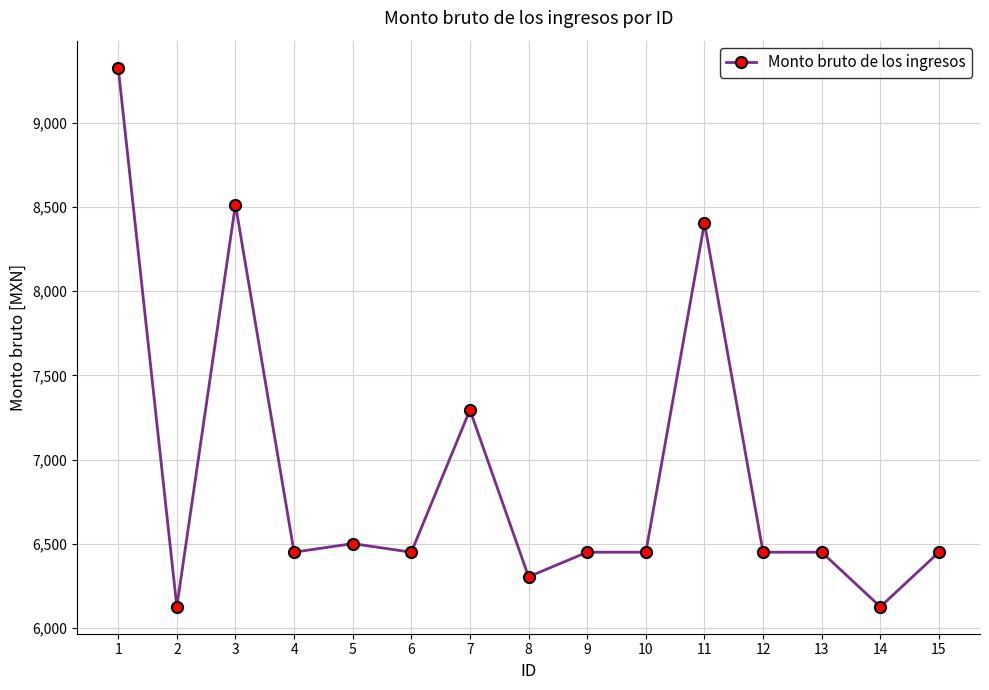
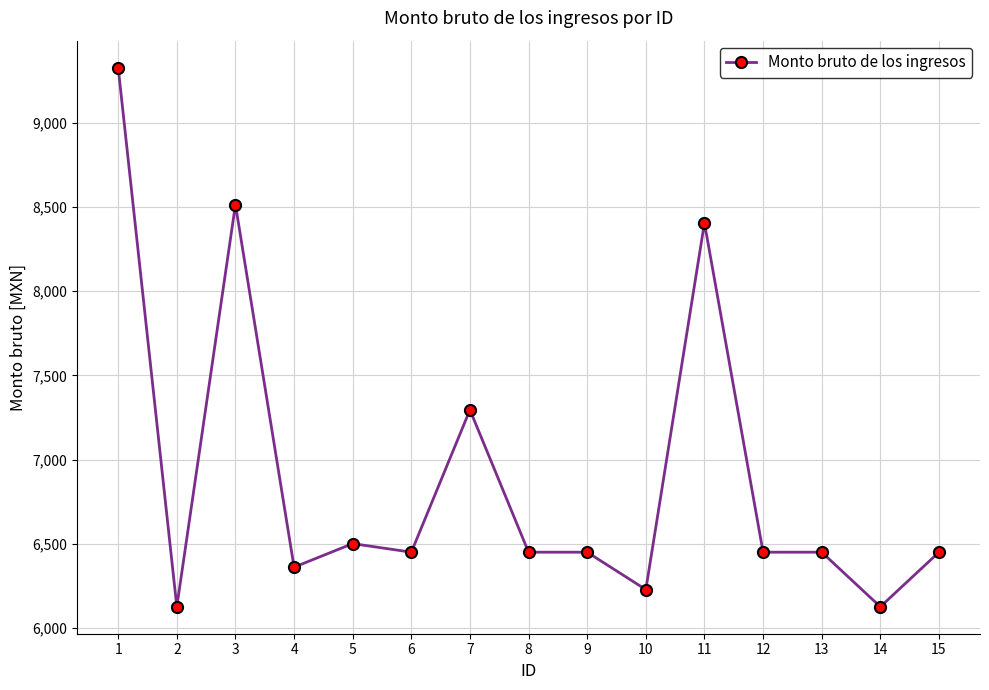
4: 6,450 -> 6,360
8: 6,300 -> 6,450
10: 6,450 -> 6,230
